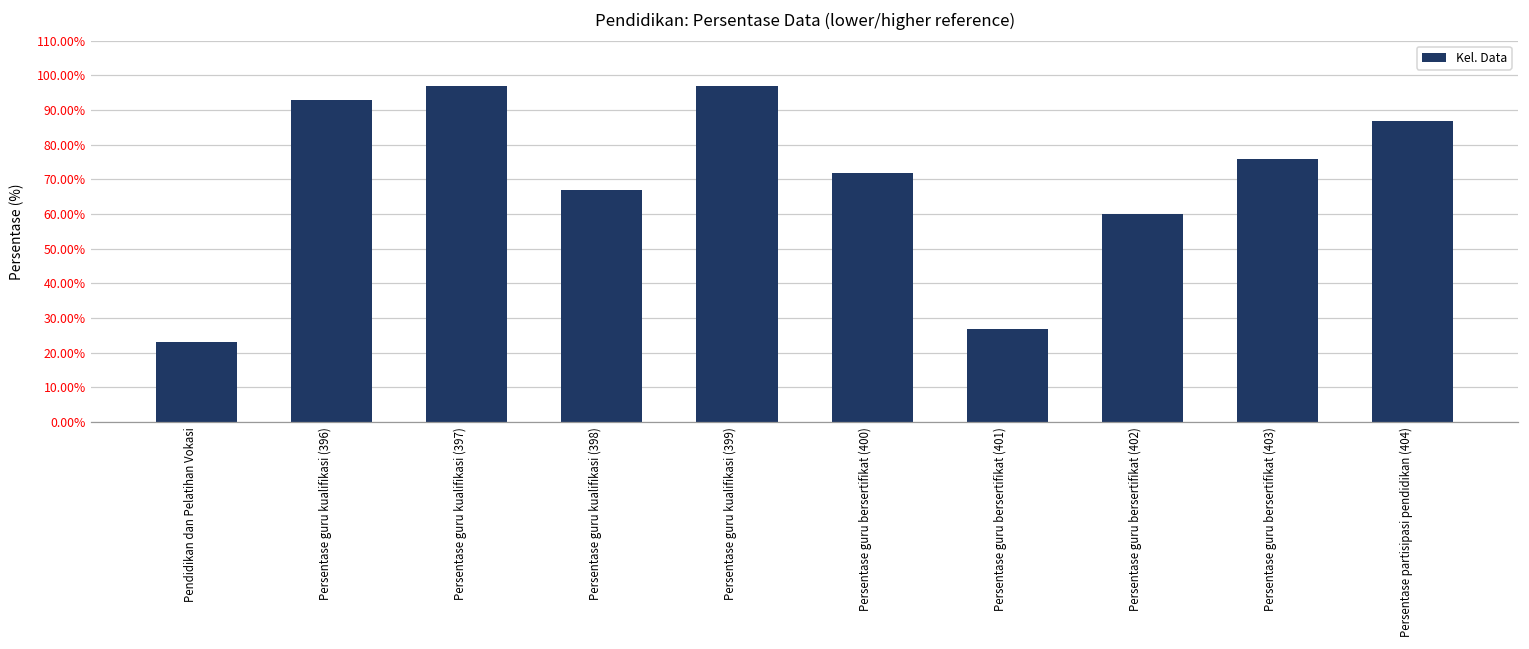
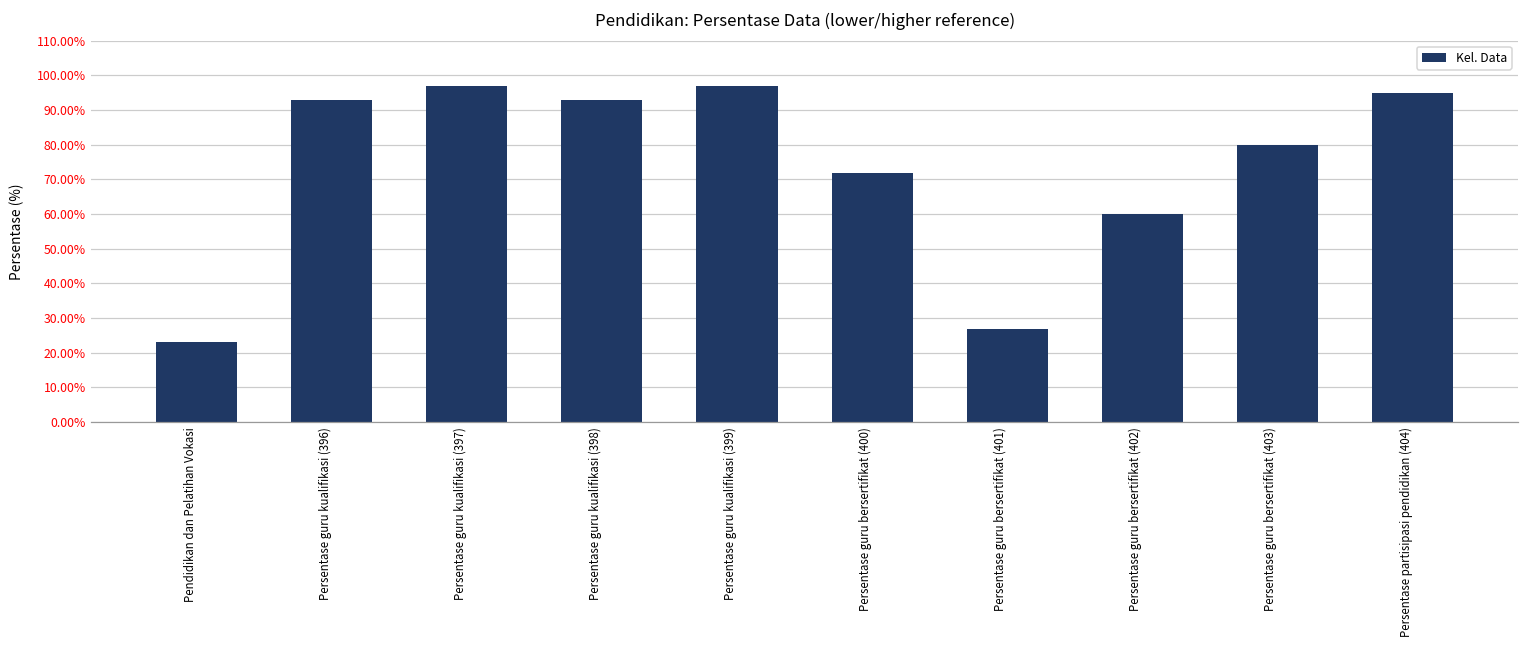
Persentase guru kualifikasi (398): 67% -> 93%
Persentase guru bersertifikat (403): 76% -> 80%
Persentase partisipasi pendidikan (404): 87% -> 95%
